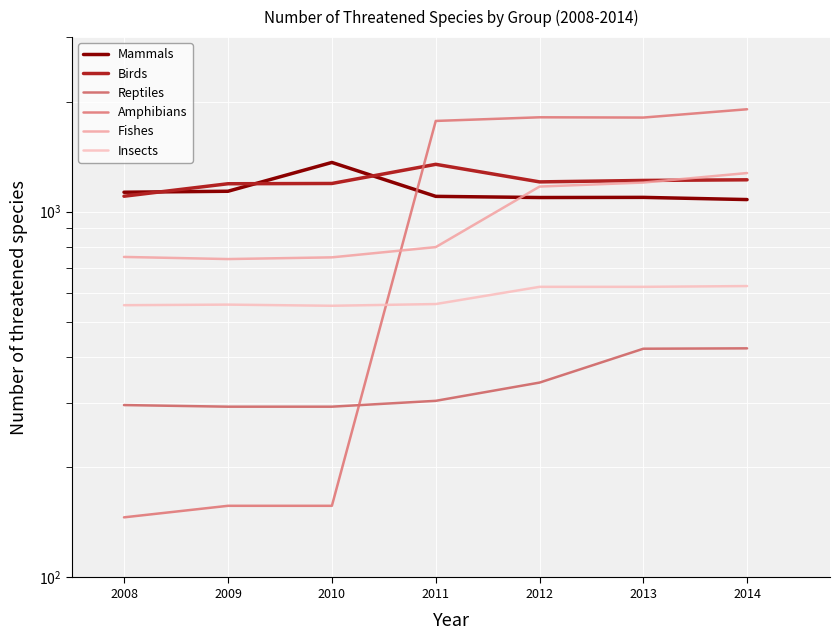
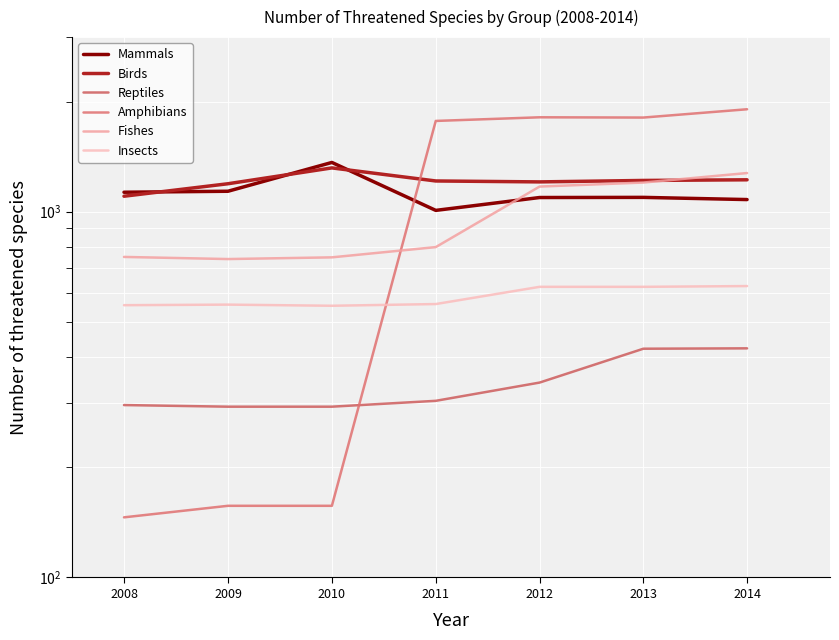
Birds, 2010: 1190 -> 1320
Mammals, 2011: 1100 -> 1010
Birds, 2011: 1350 -> 1210
